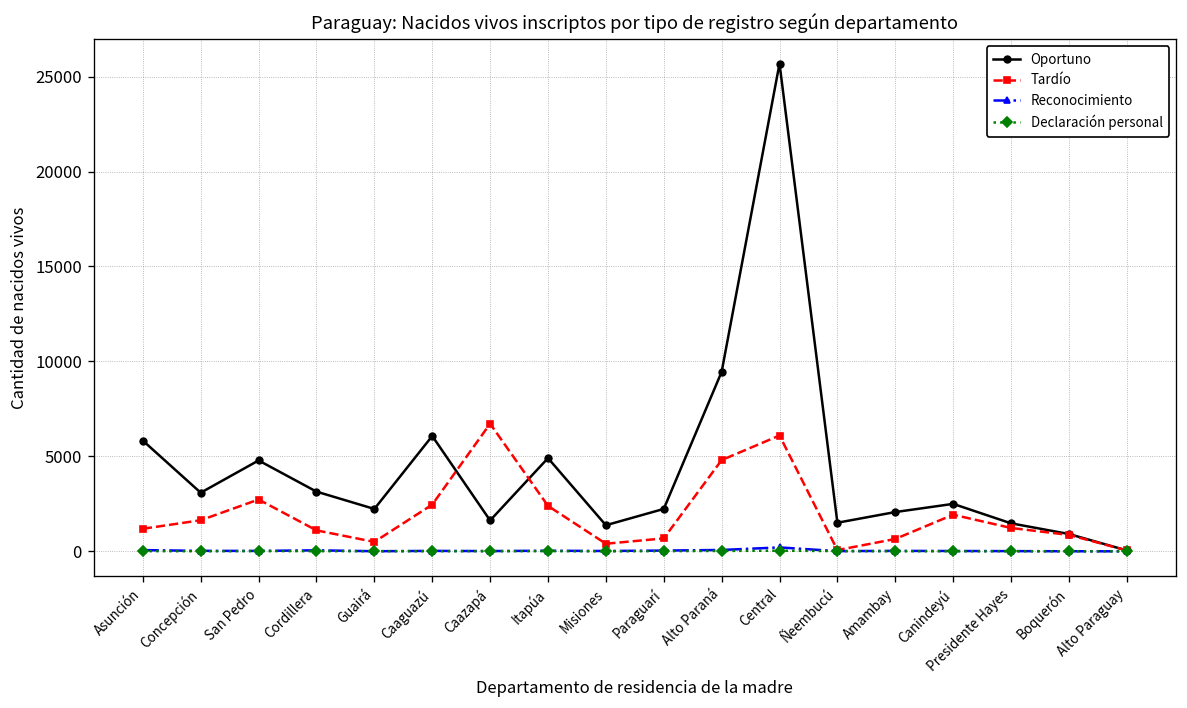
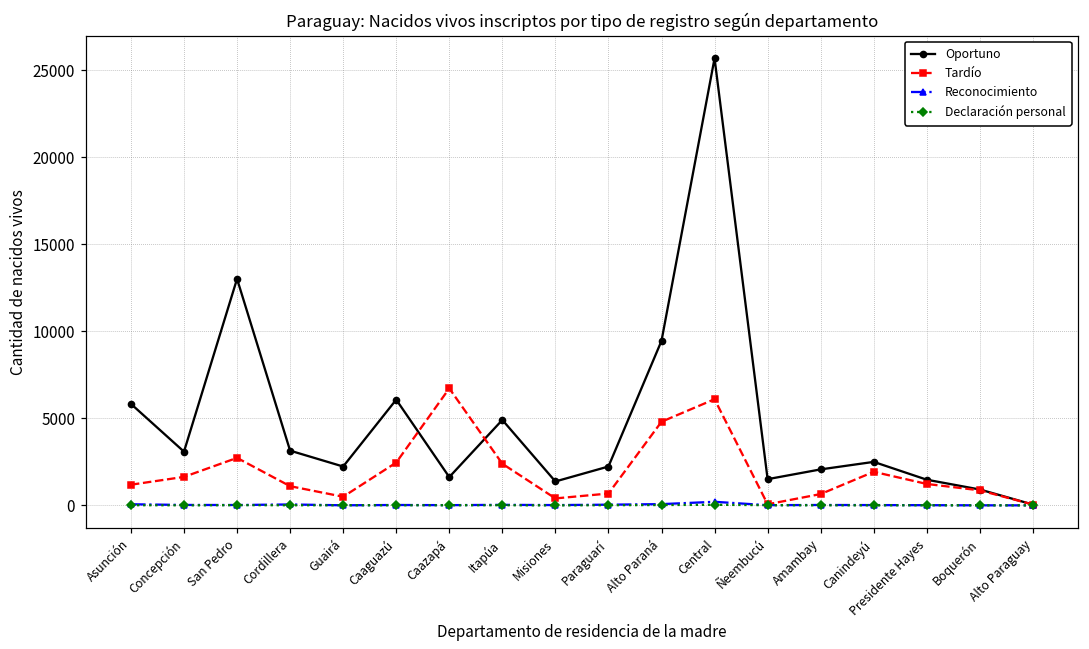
Oportuno, San Pedro: 4800 -> 13000
